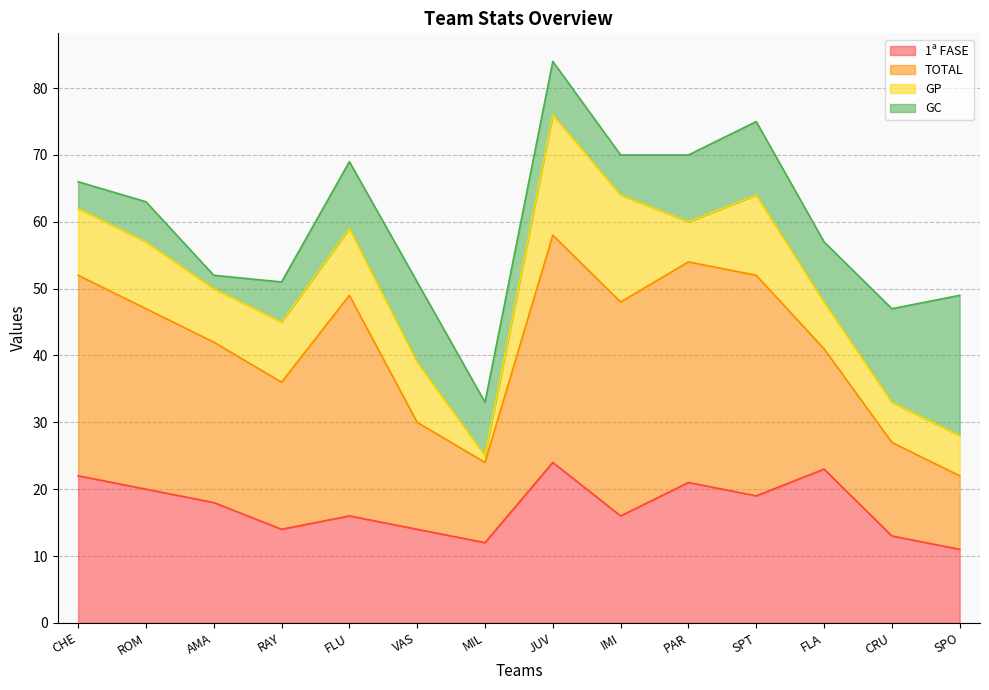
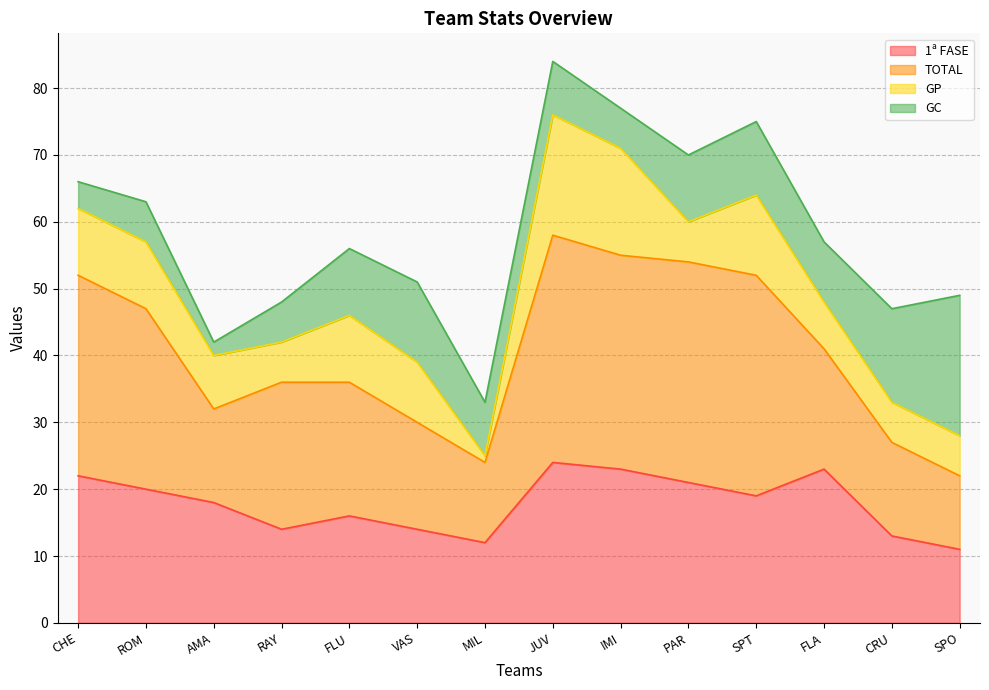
TOTAL, AMA: 24 -> 14
GP, RAY: 9 -> 6
TOTAL, FLU: 33 -> 20
1ª FASE, IMI: 16 -> 23
